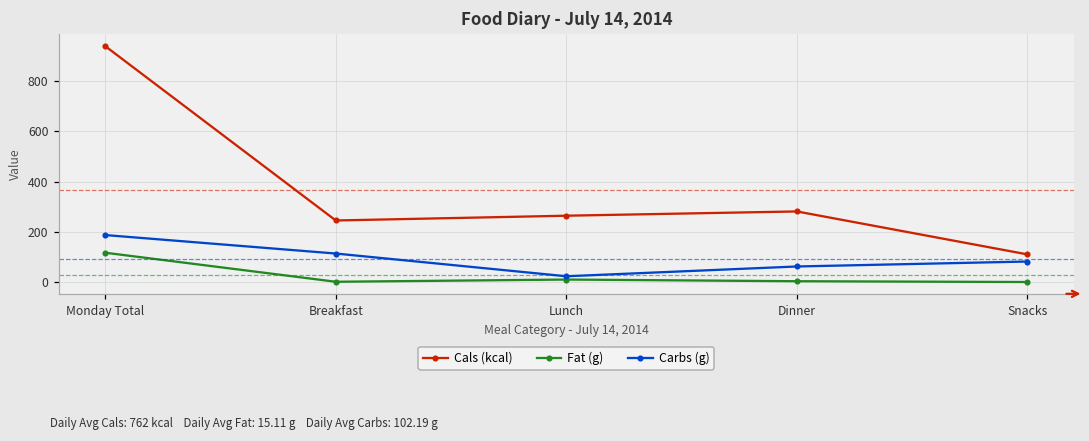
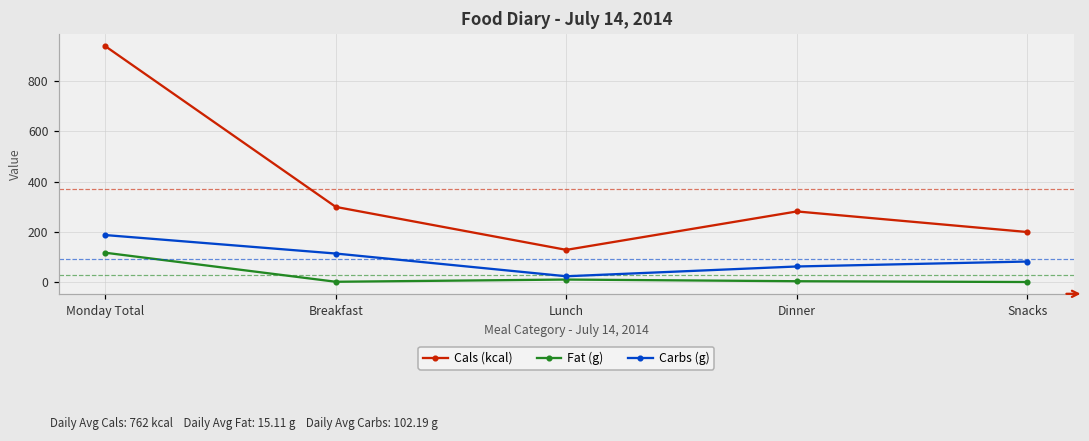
Cals (kcal), Breakfast: 250 -> 300
Cals (kcal), Lunch: 260 -> 130
Cals (kcal), Snacks: 110 -> 200
